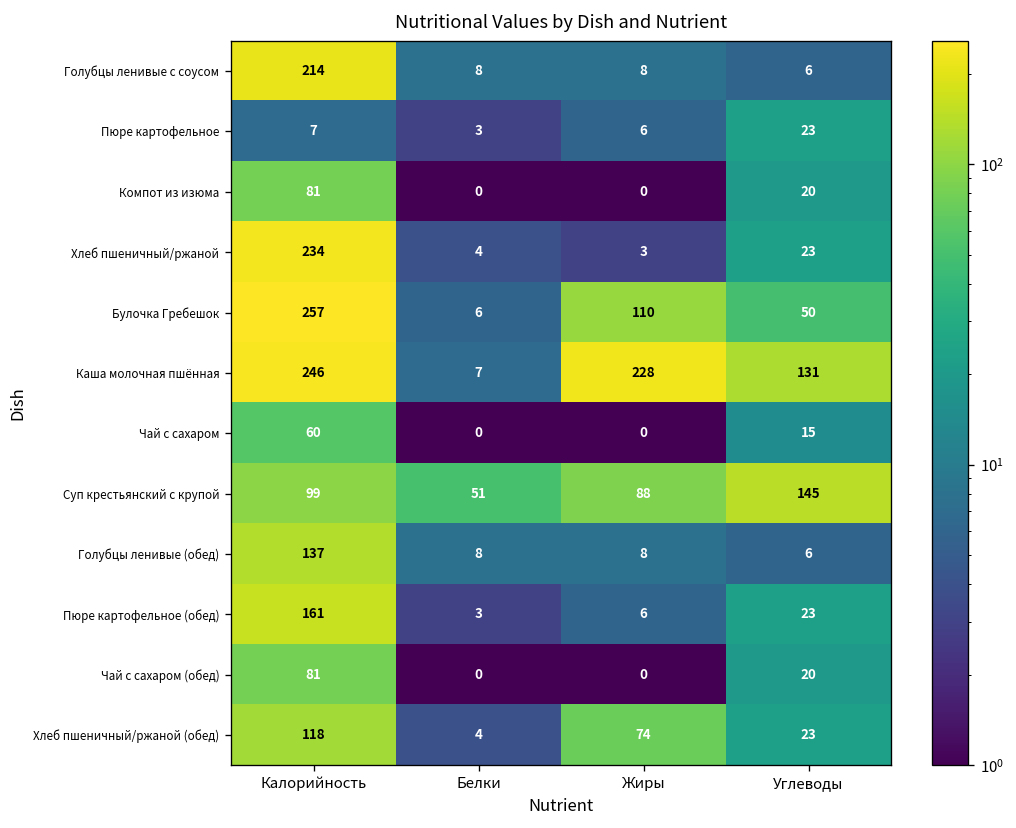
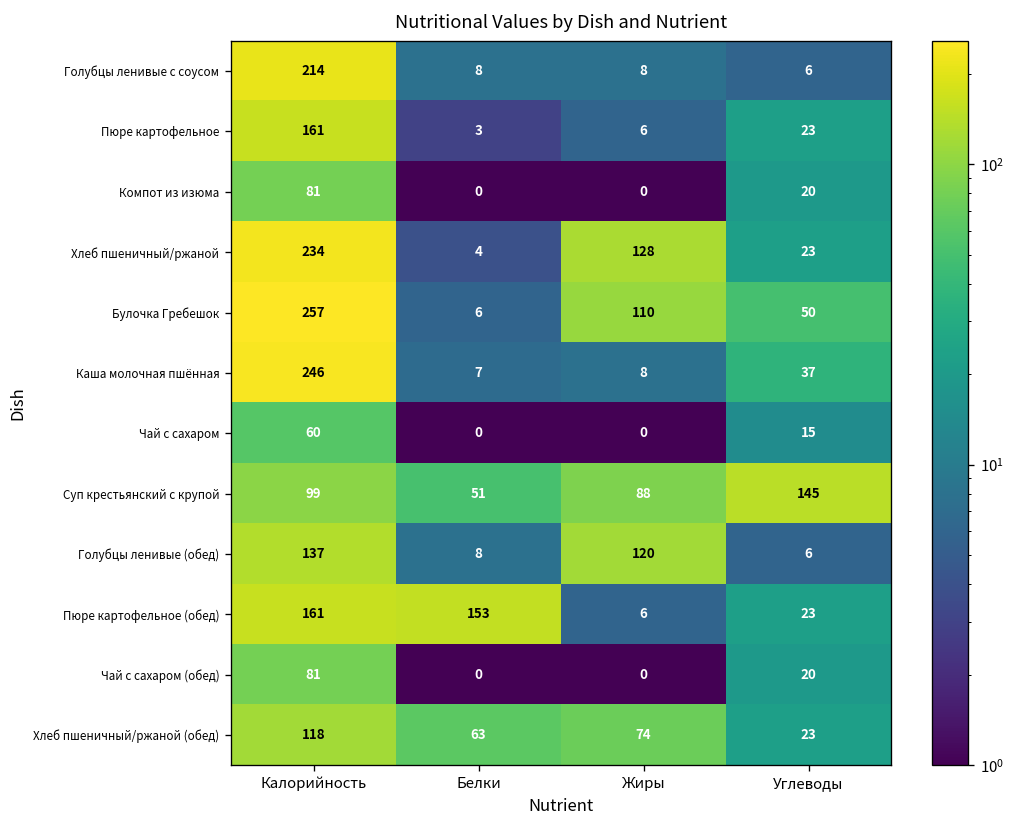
Пюре картофельное, Калорийность: 7 -> 161
Хлеб пшеничный/ржаной, Жиры: 3 -> 128
Каша молочная пшённая, Жиры: 228 -> 8
Каша молочная пшённая, Углеводы: 131 -> 37
Голубцы ленивые (обед), Жиры: 8 -> 120
Пюре картофельное (обед), Белки: 3 -> 153
Хлеб пшеничный/ржаной (обед), Белки: 4 -> 63
